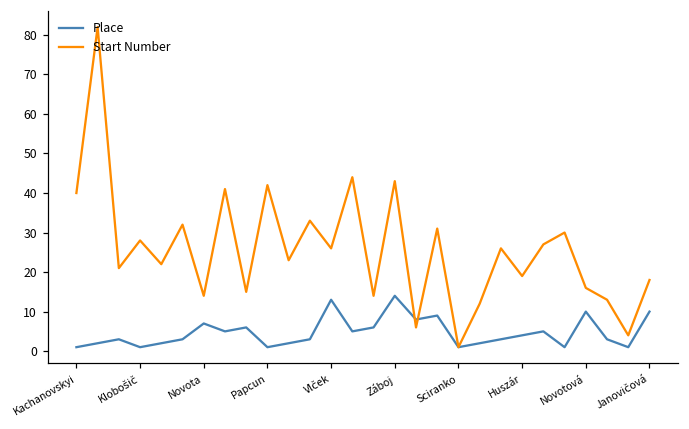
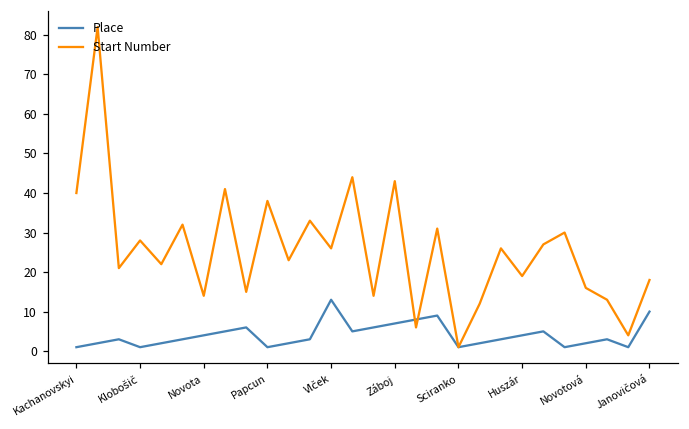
Place, Novota: 7 -> 4
Start Number, Papcun: 42 -> 38
Place, Záboj: 14 -> 7
Place, Novotová: 10 -> 2
